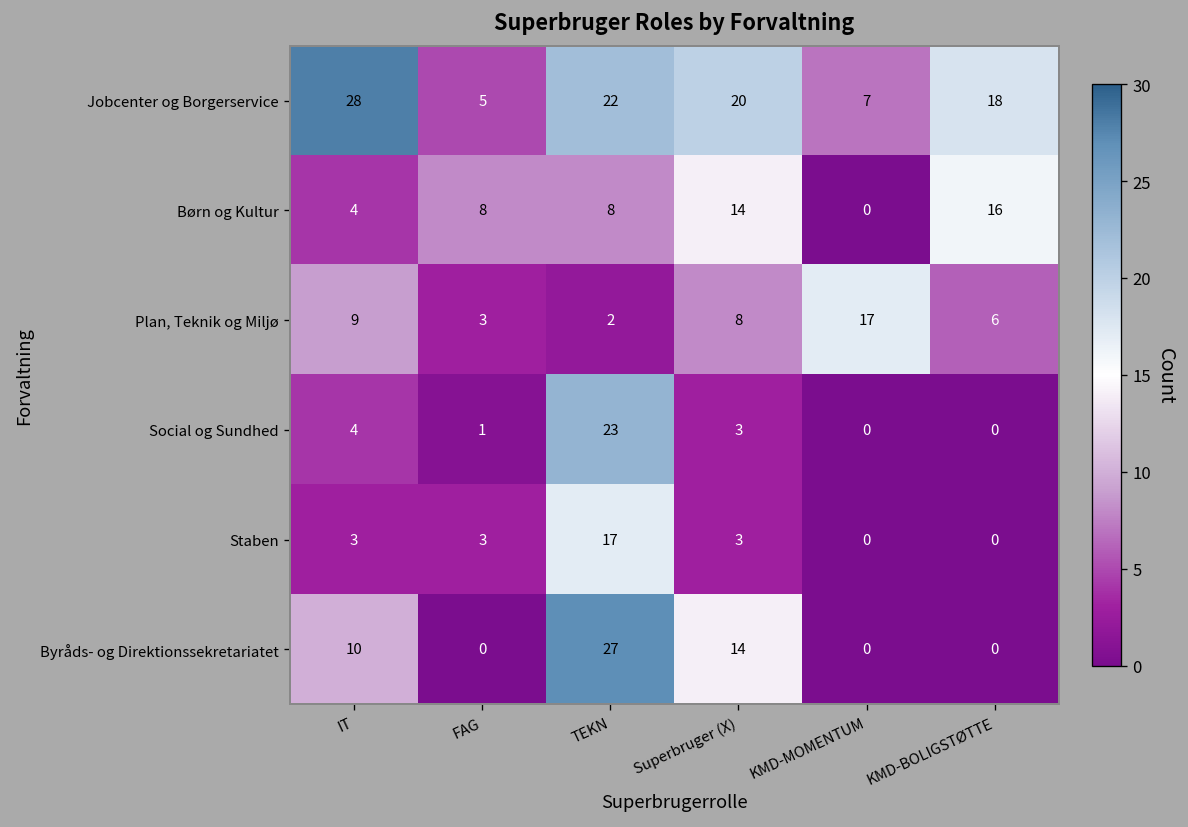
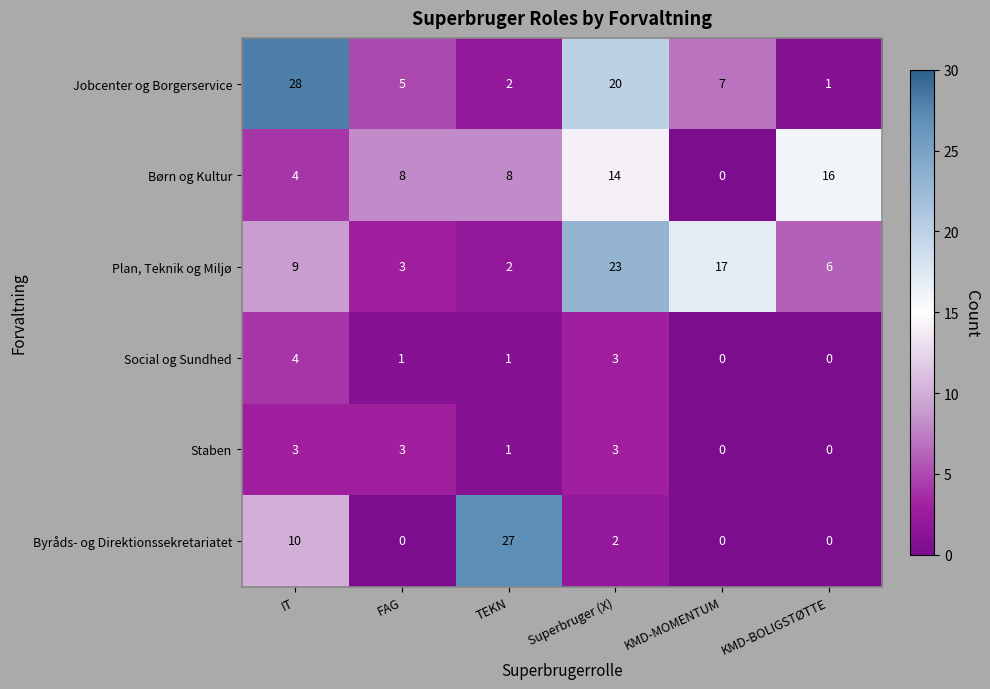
Jobcenter og Borgerservice, TEKN: 22 -> 2
Jobcenter og Borgerservice, KMD-BOLIGSTØTTE: 18 -> 1
Plan, Teknik og Miljø, Superbruger (X): 8 -> 23
Social og Sundhed, TEKN: 23 -> 1
Staben, TEKN: 17 -> 1
Byråds- og Direktionssekretariatet, Superbruger (X): 14 -> 2
